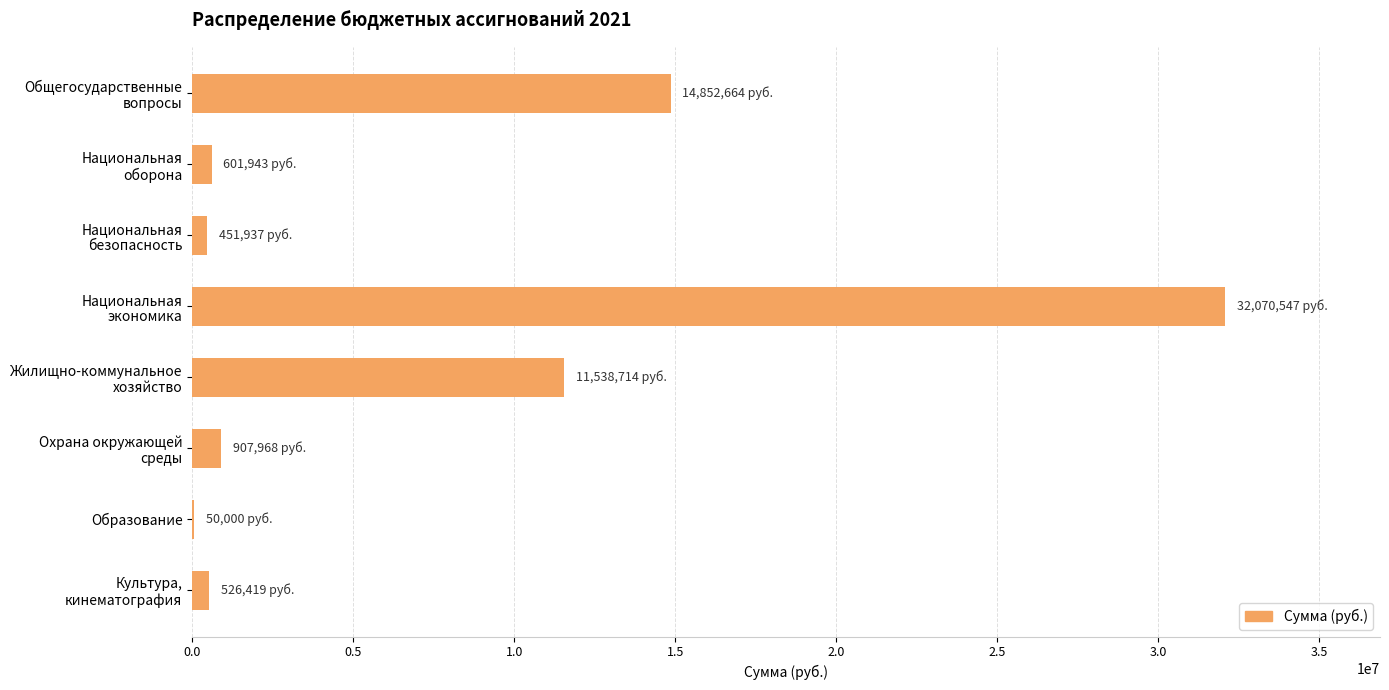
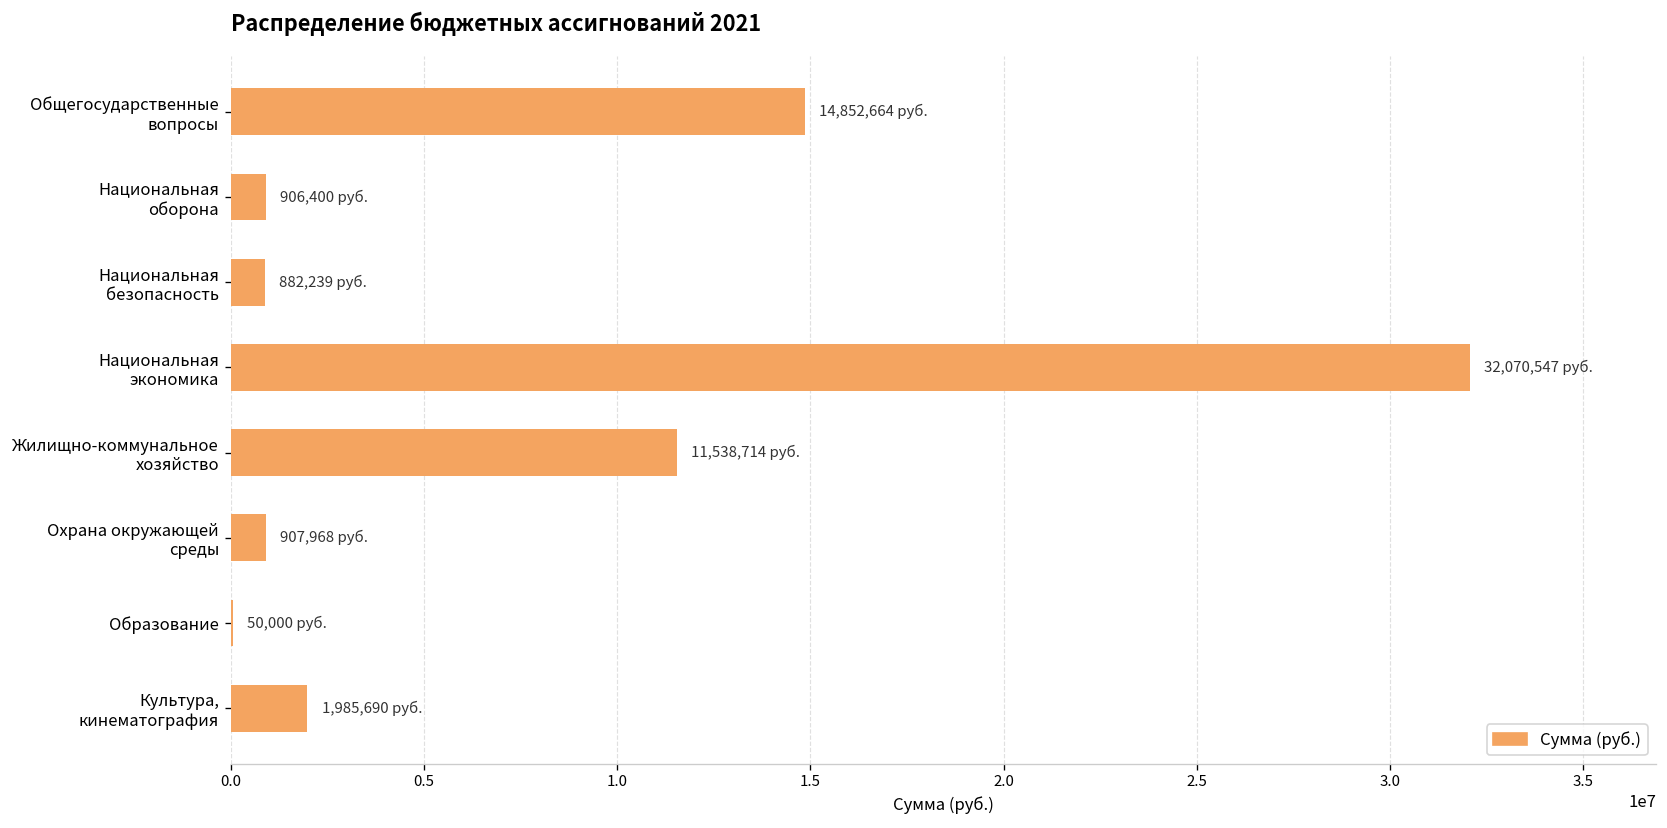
Национальная оборона: 601,943 -> 906,400
Национальная безопасность: 451,937 -> 882,239
Культура, кинематография: 526,419 -> 1,985,690
